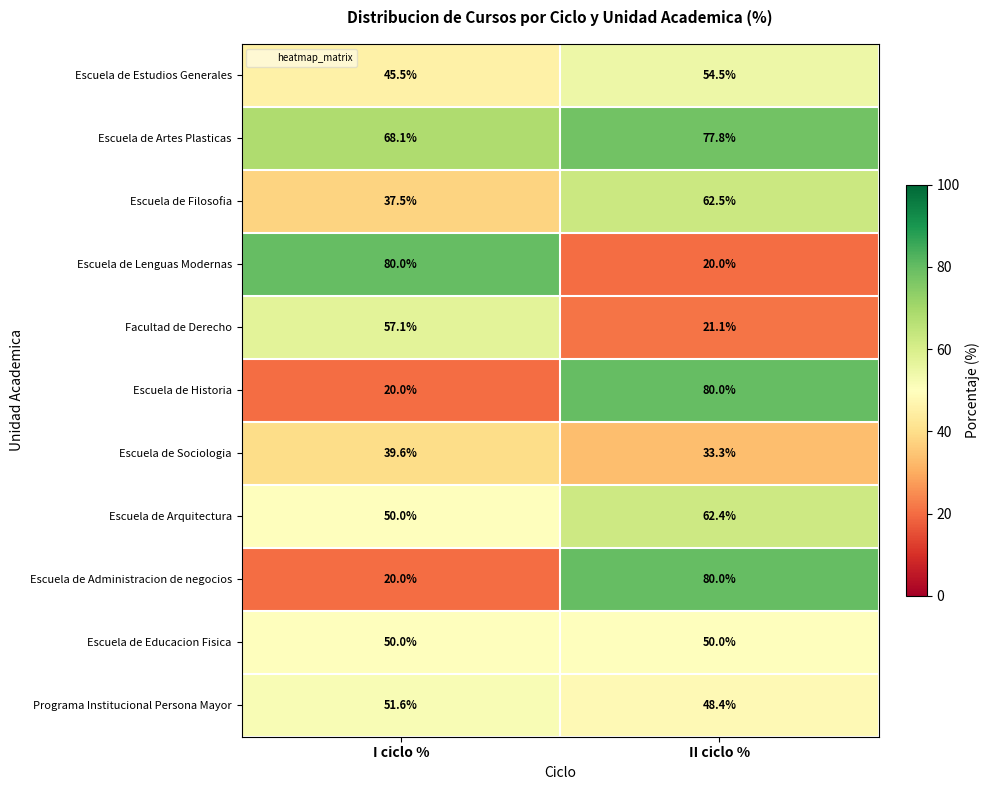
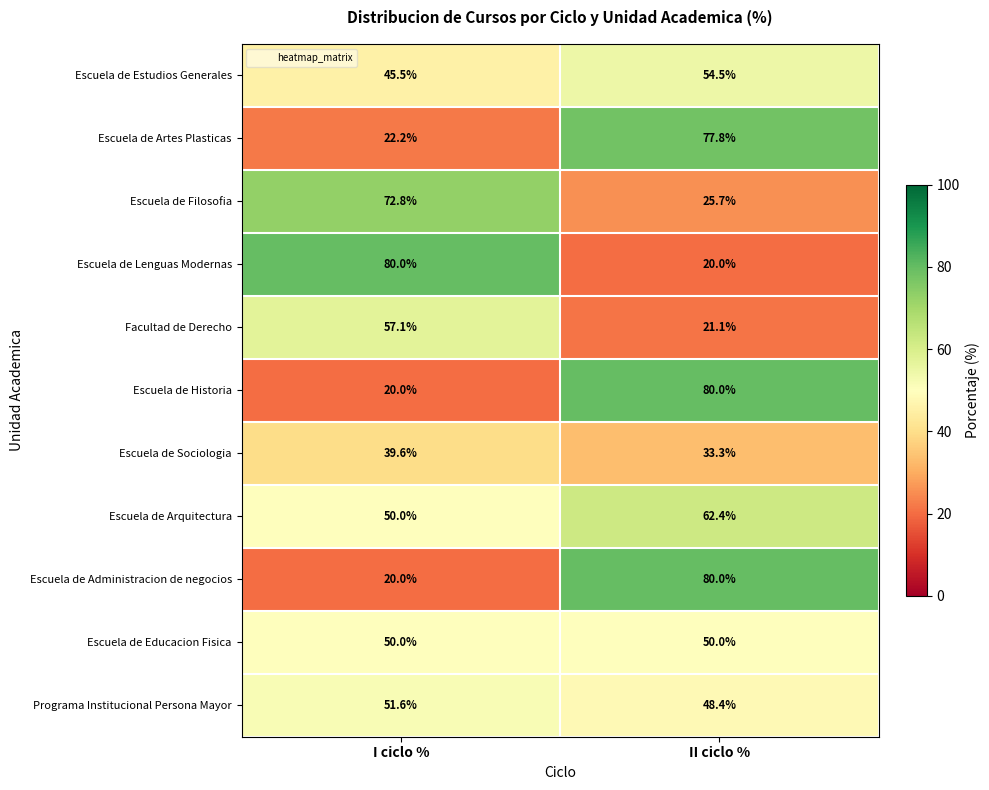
Escuela de Artes Plasticas, I ciclo %: 68.1% -> 22.2%
Escuela de Filosofia, I ciclo %: 37.5% -> 72.8%
Escuela de Filosofia, II ciclo %: 62.5% -> 25.7%
